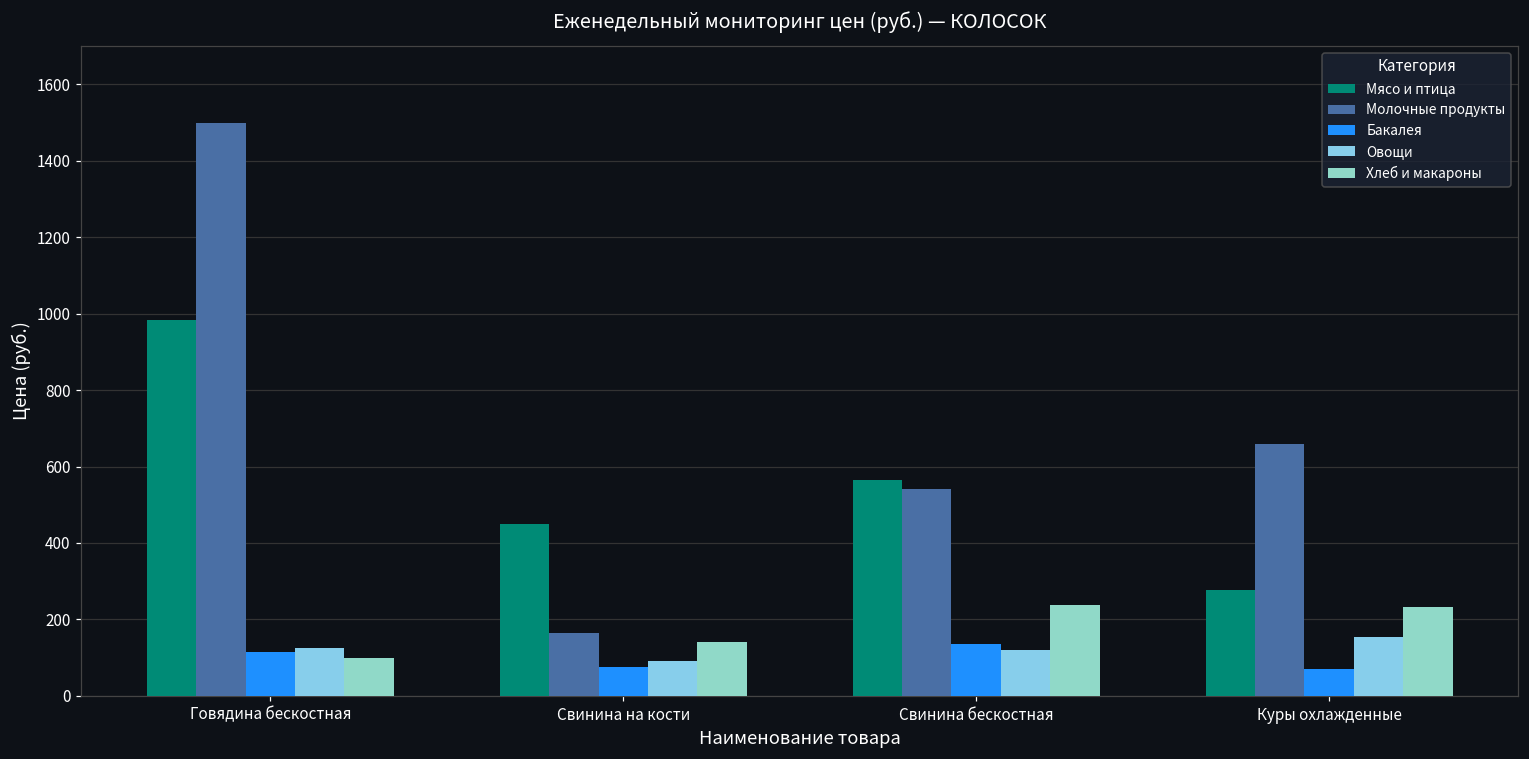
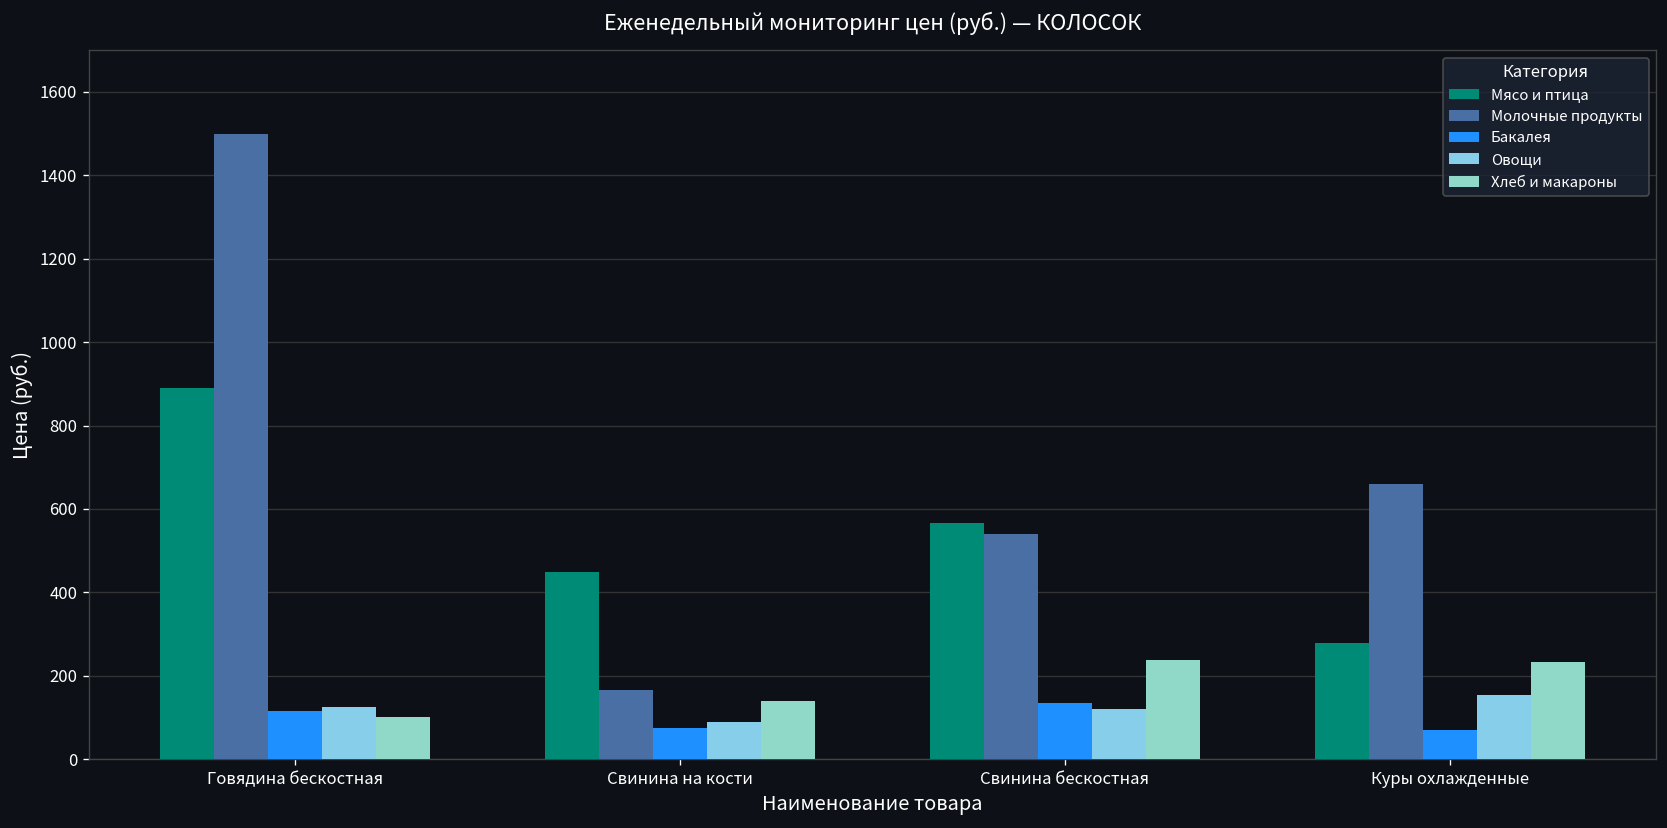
Мясо и птица, Говядина бескостная: 980 -> 890
